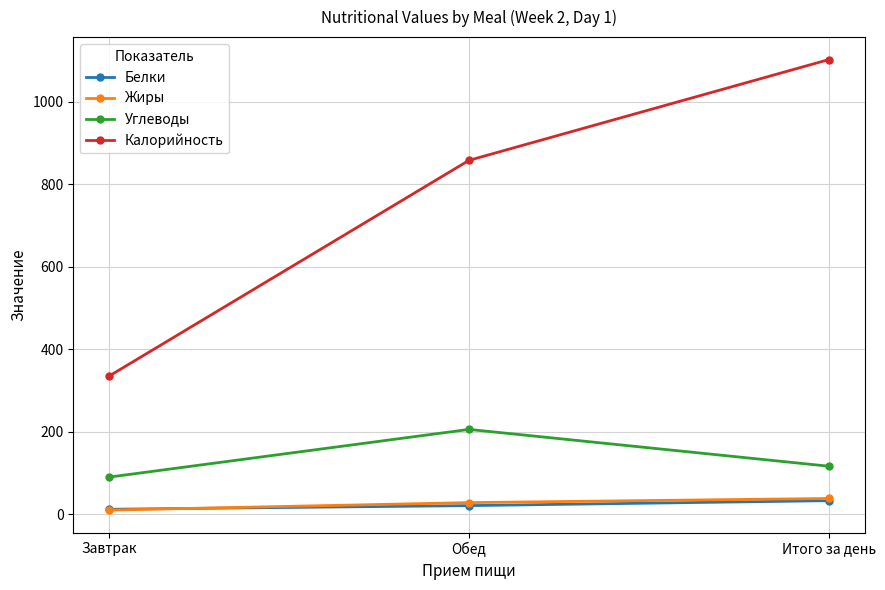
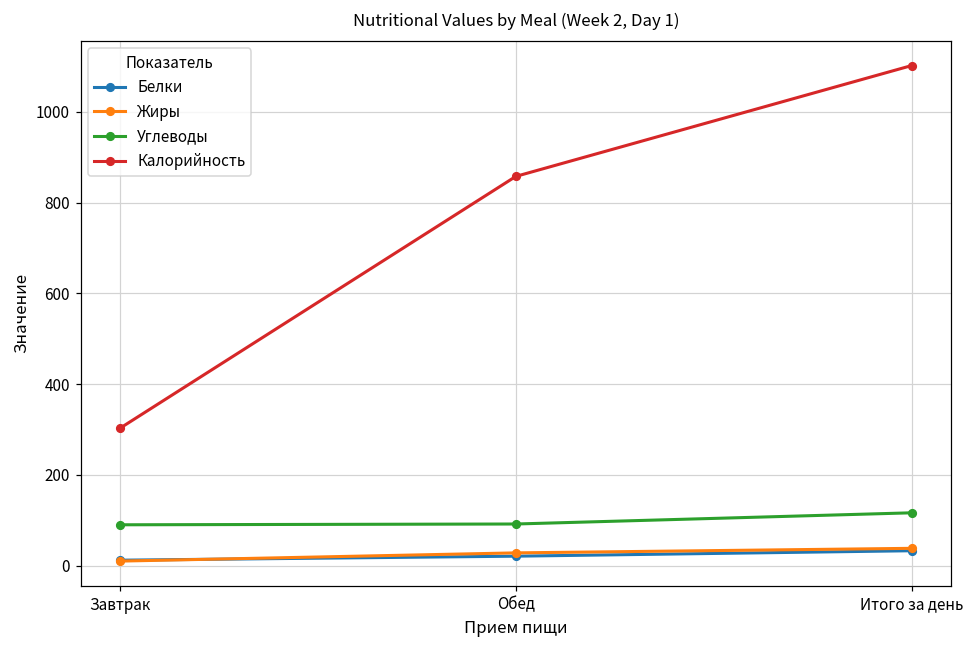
Калорийность, Завтрак: 340 -> 300
Углеводы, Обед: 210 -> 90
